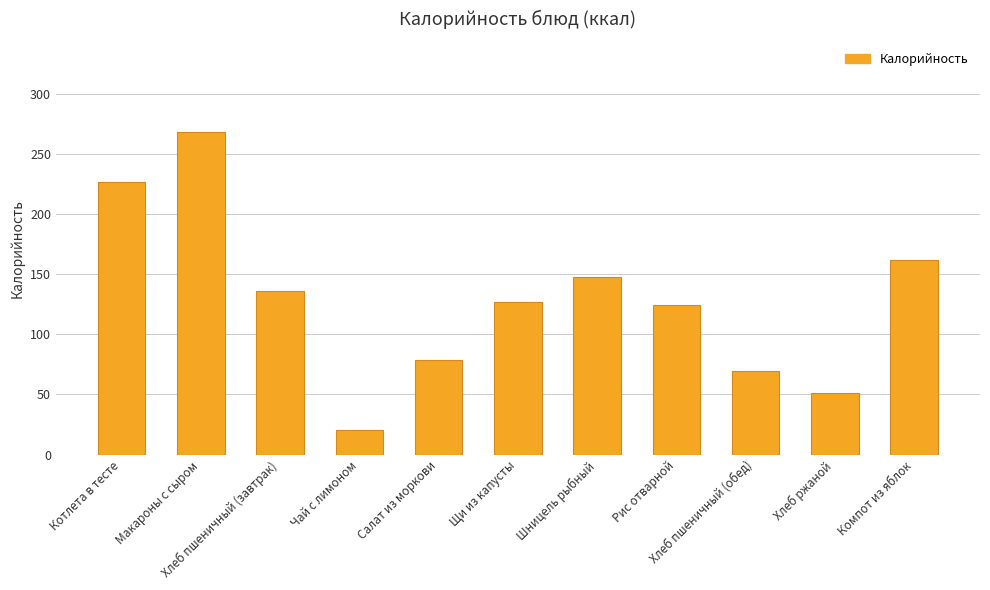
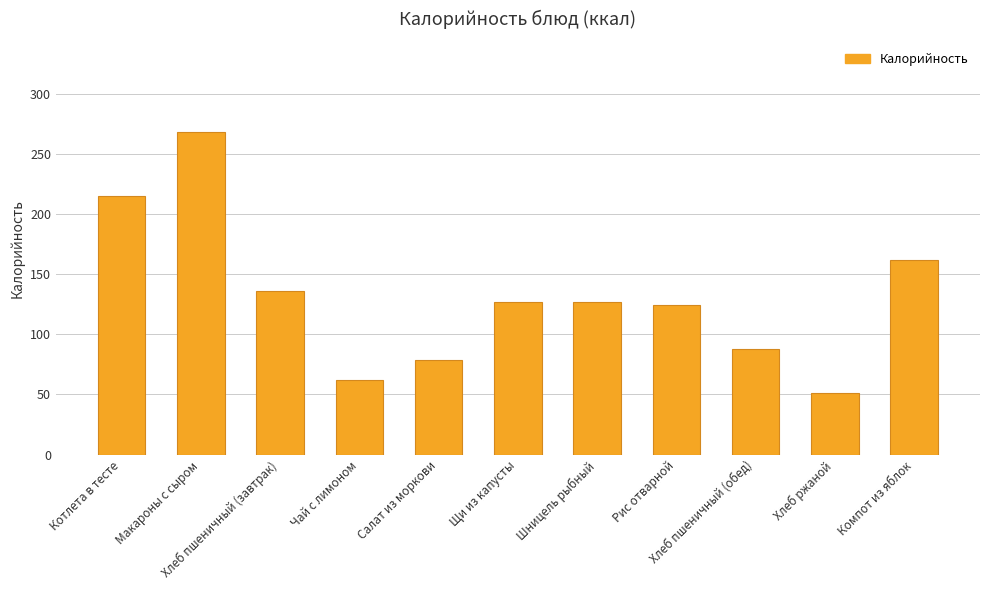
Котлета в тесте: 227 -> 215
Чай с лимоном: 21 -> 62
Шницель рыбный: 147 -> 127
Хлеб пшеничный (обед): 70 -> 88
